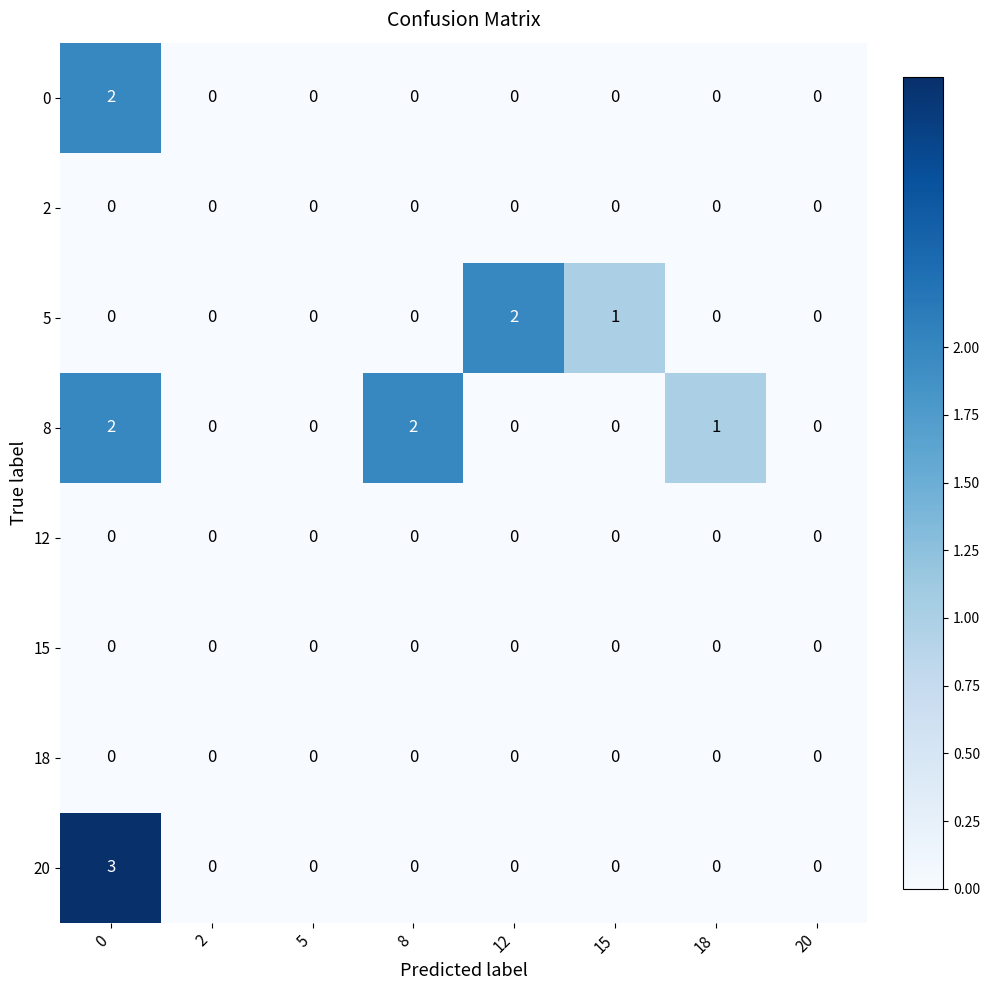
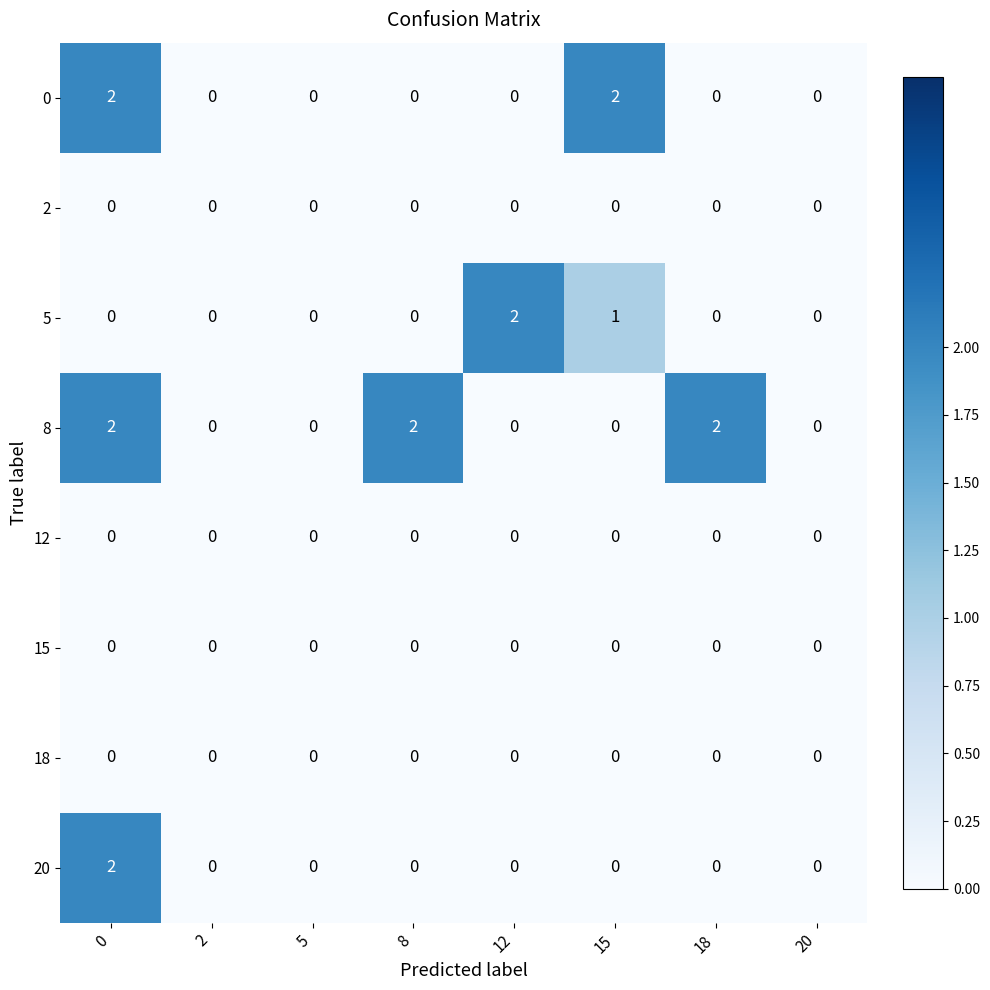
0, 15: 0 -> 2
8, 18: 1 -> 2
20, 0: 3 -> 2
